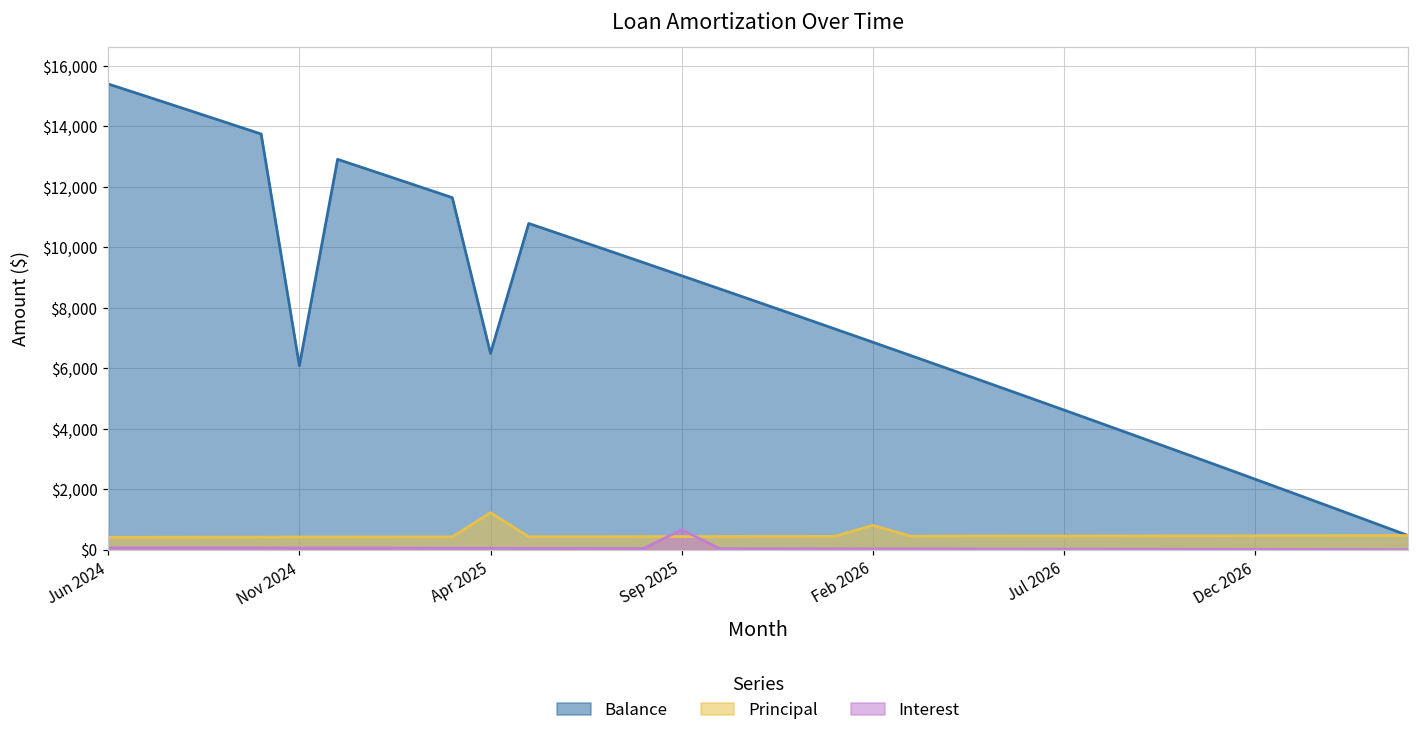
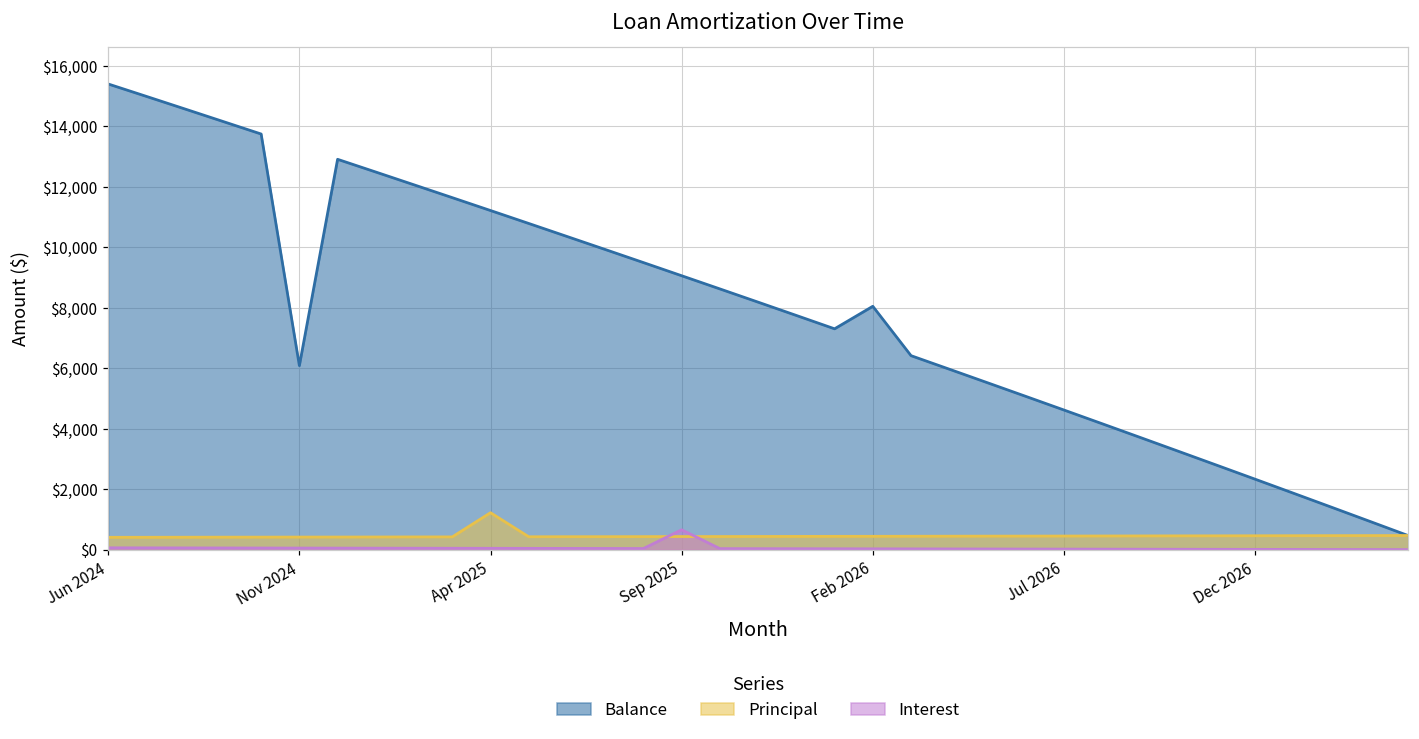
Balance, Apr 2025: $6,500 -> $11,200
Balance, Feb 2026: $6,900 -> $8,100
Principal, Feb 2026: $800 -> $400
